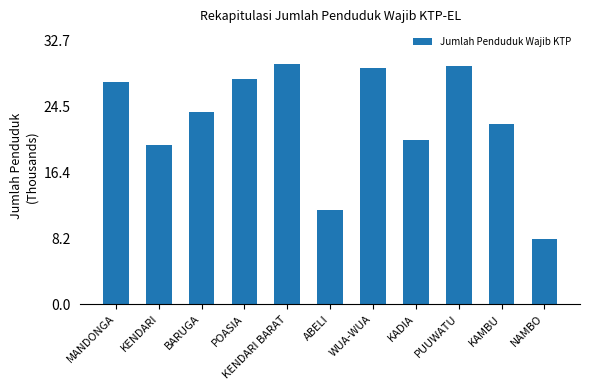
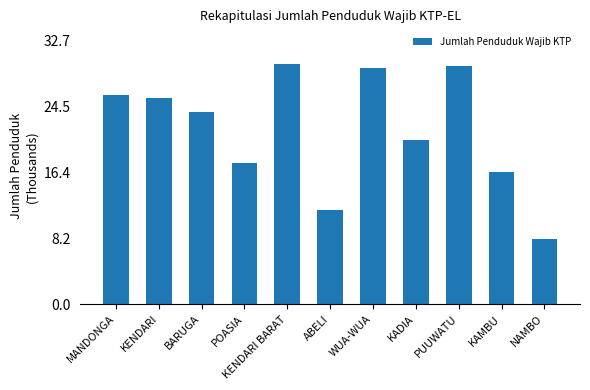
MANDONGA: 28 -> 26
KENDARI: 20 -> 26
POASIA: 28 -> 17
KAMBU: 22 -> 16
